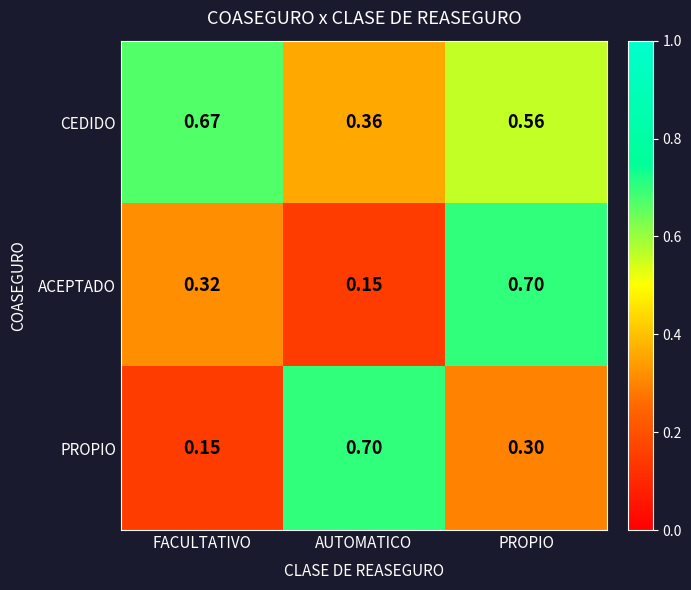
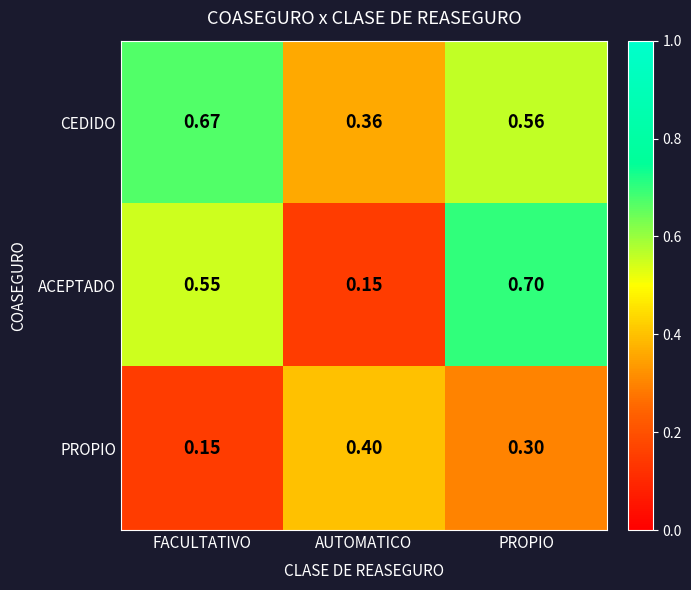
ACEPTADO, FACULTATIVO: 0.32 -> 0.55
PROPIO, AUTOMATICO: 0.70 -> 0.40
